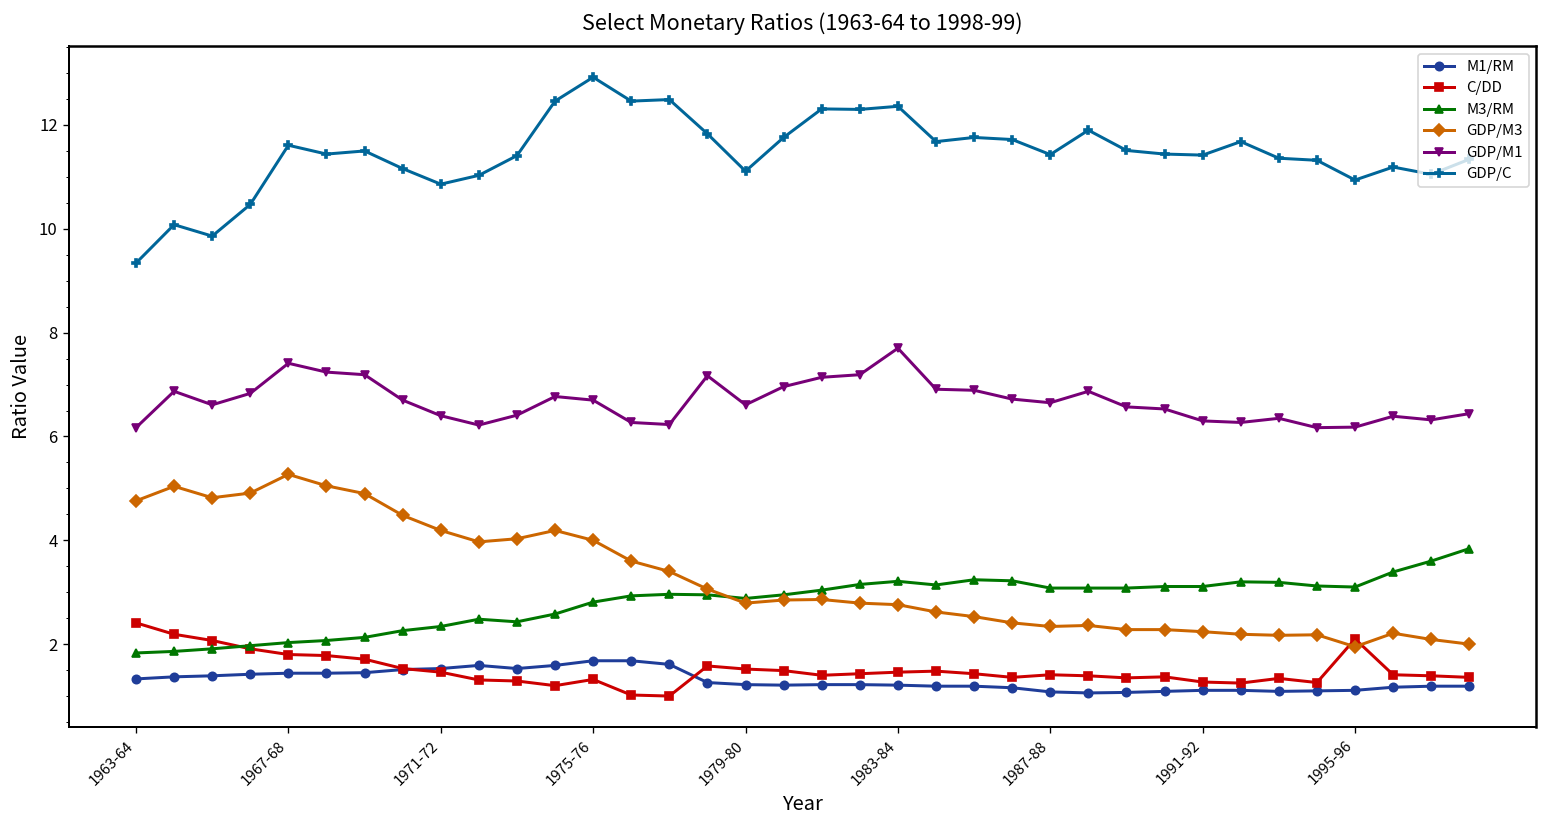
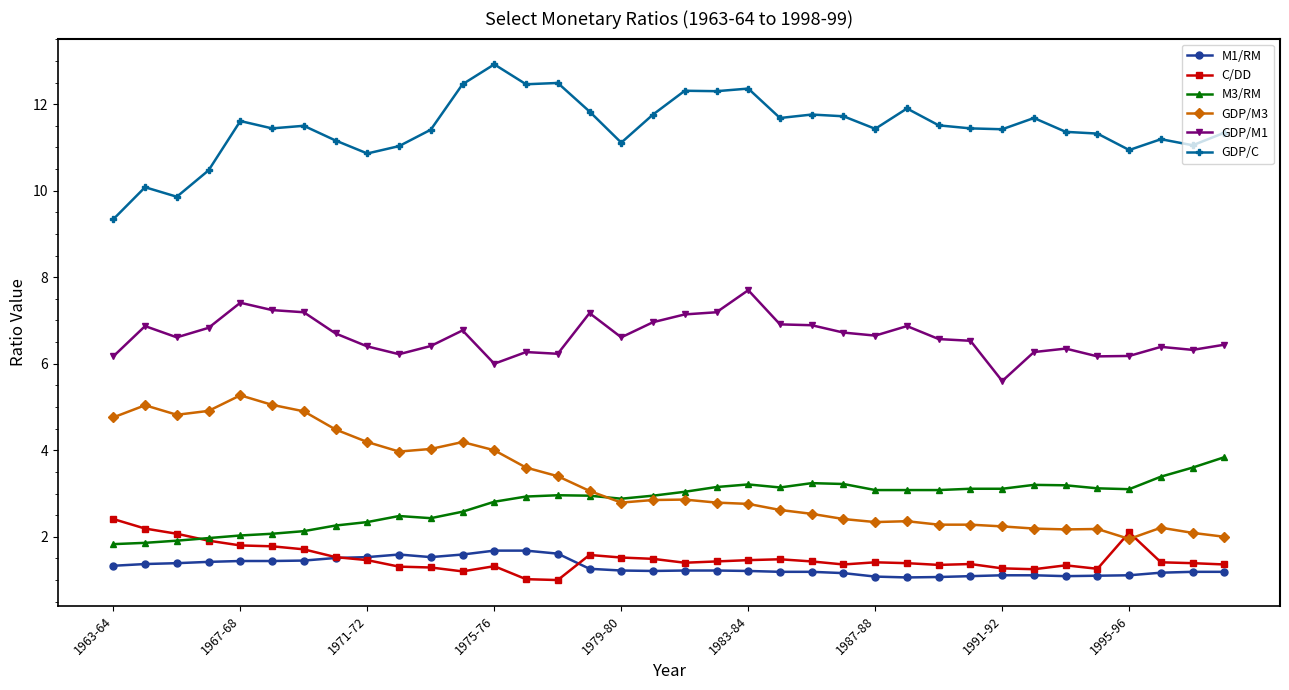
GDP/M1, 1975-76: 6.7 -> 6.0
GDP/M1, 1991-92: 6.3 -> 5.6
